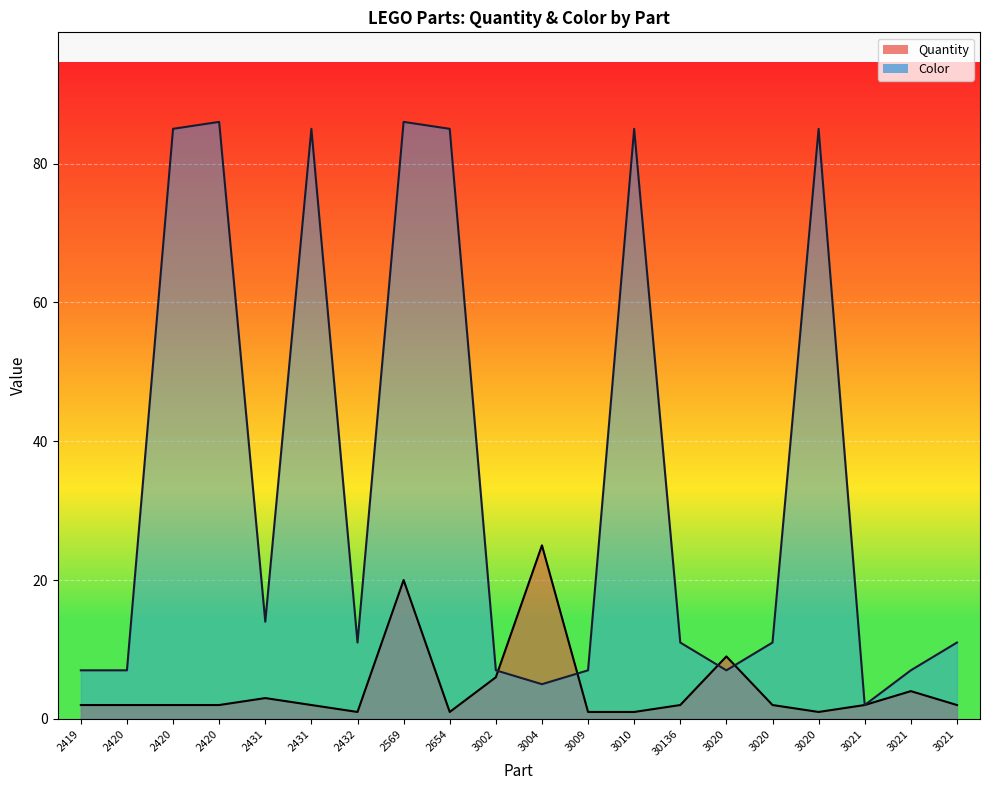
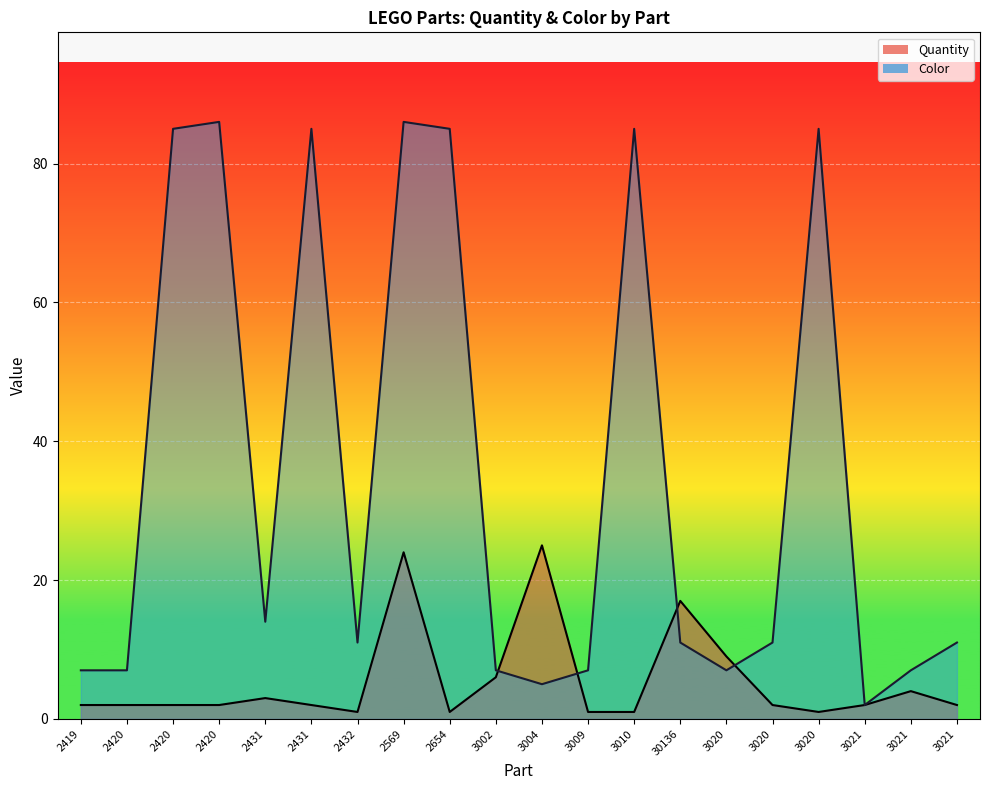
Quantity, 2569: 20 -> 24
Quantity, 30136: 2 -> 17
